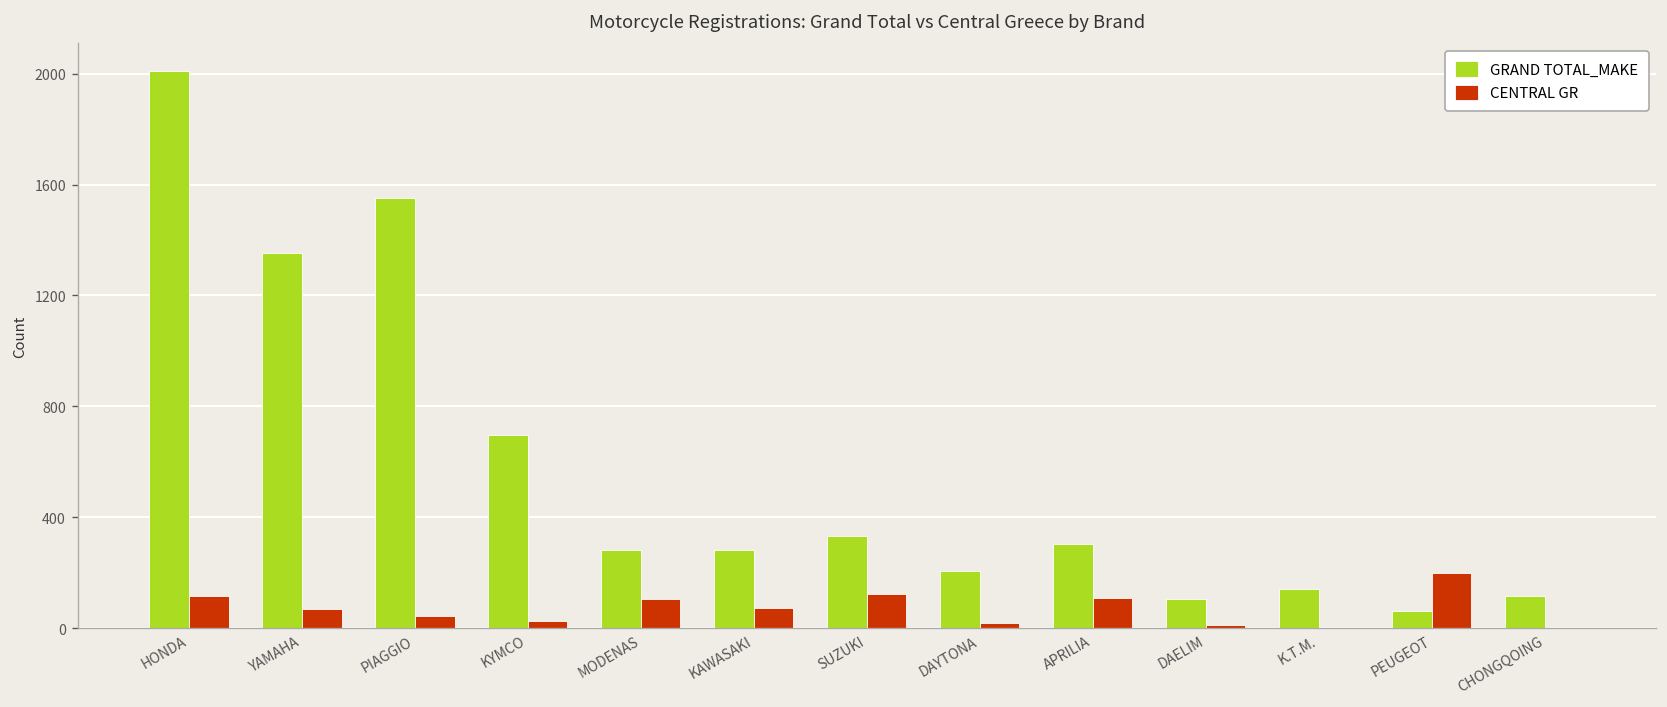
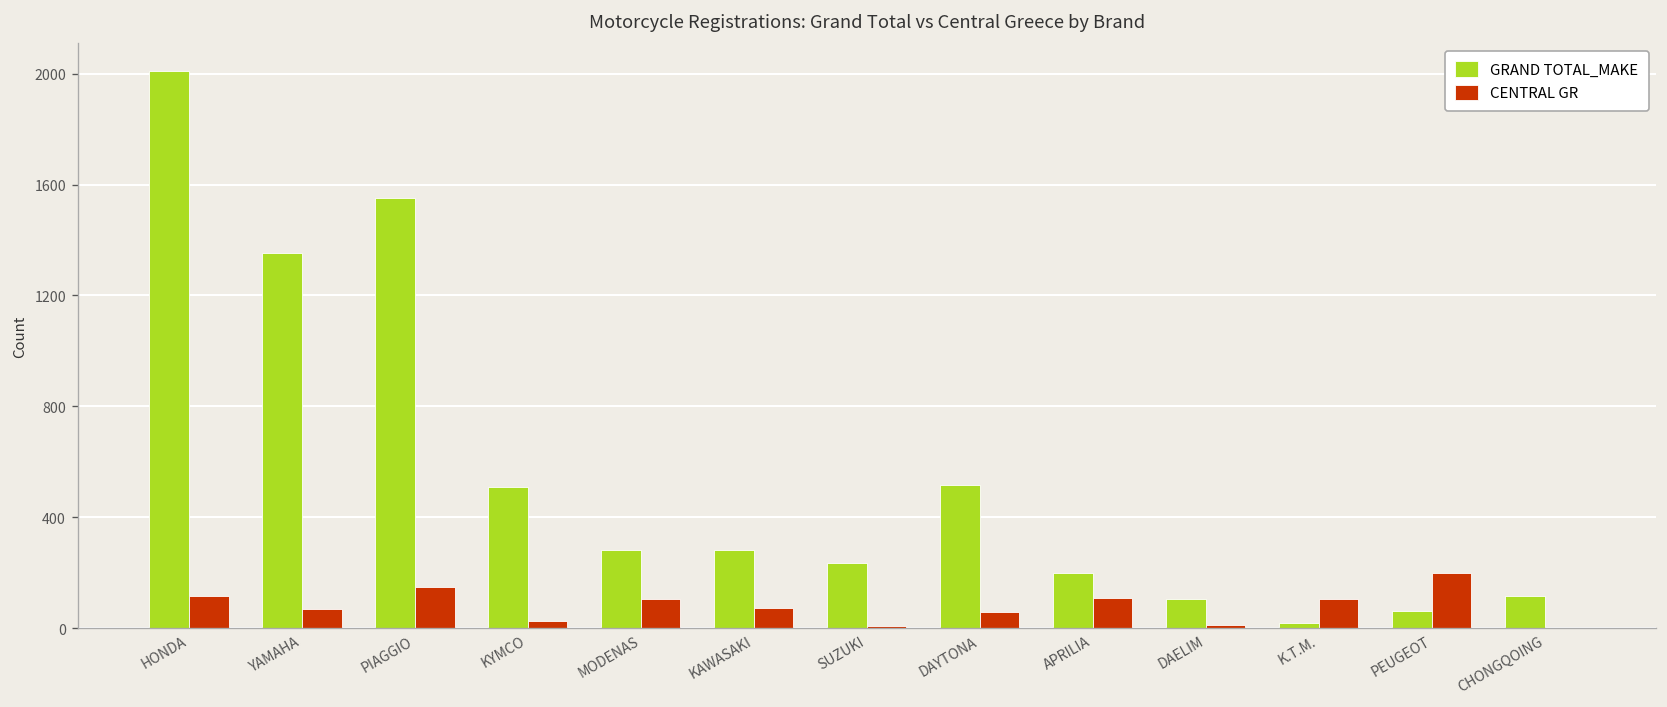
CENTRAL GR, PIAGGIO: 40 -> 150
GRAND TOTAL_MAKE, KYMCO: 700 -> 510
GRAND TOTAL_MAKE, SUZUKI: 330 -> 240
CENTRAL GR, SUZUKI: 130 -> 10
GRAND TOTAL_MAKE, DAYTONA: 210 -> 520
CENTRAL GR, DAYTONA: 20 -> 60
GRAND TOTAL_MAKE, APRILIA: 300 -> 200
GRAND TOTAL_MAKE, K.T.M.: 140 -> 20
CENTRAL GR, K.T.M.: 0 -> 110
